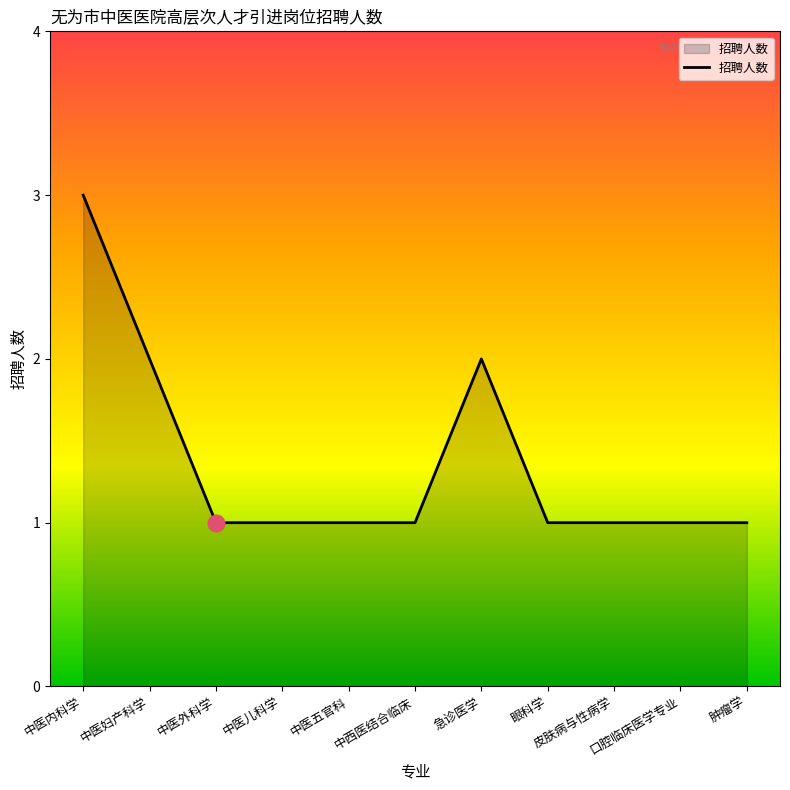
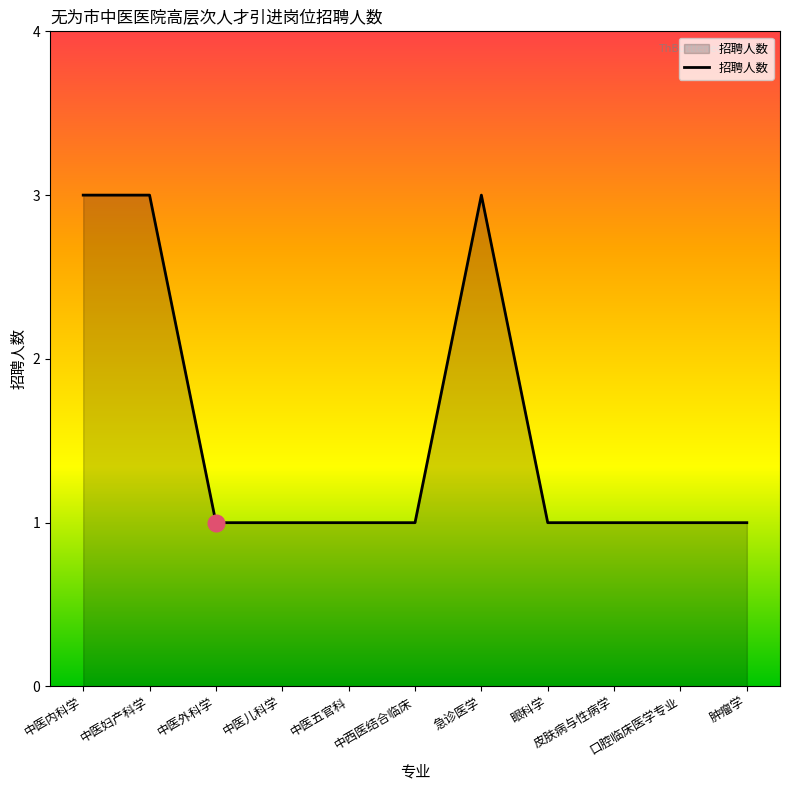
招聘人数, 中医妇产科学: 2 -> 3
招聘人数, 急诊医学: 2 -> 3
